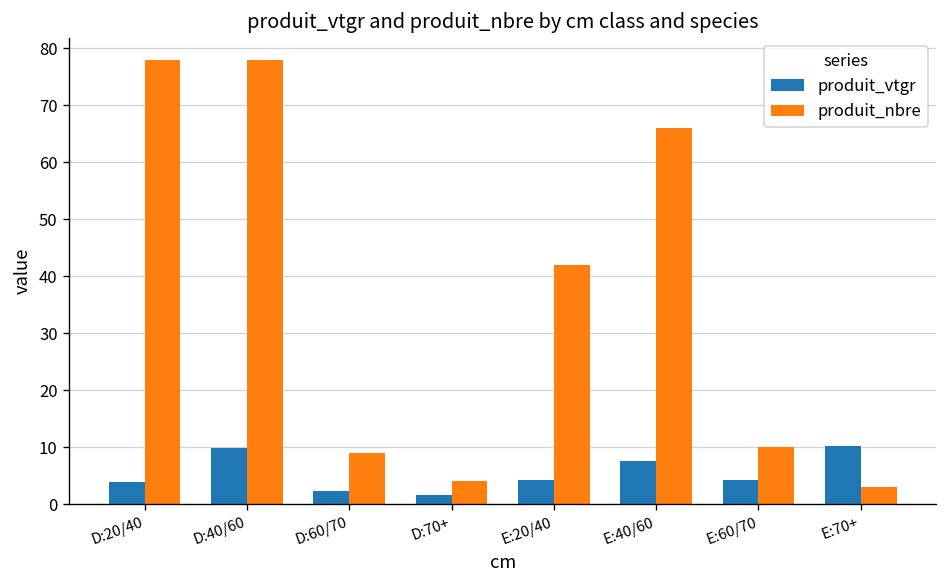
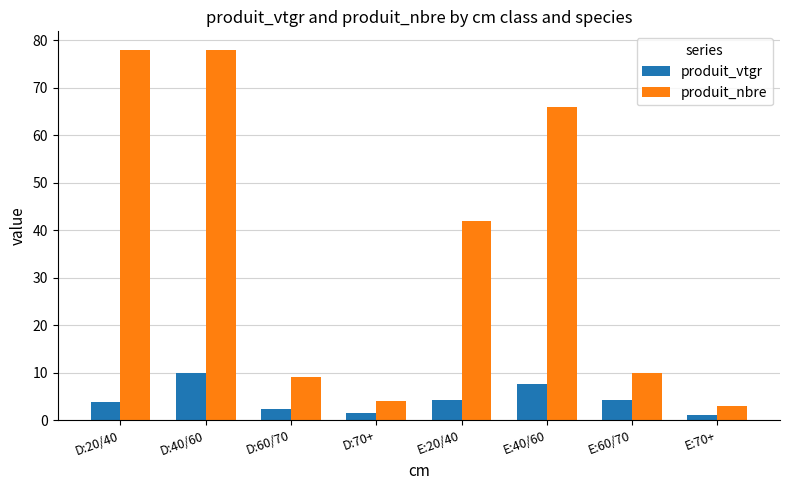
produit_vtgr, E:70+: 10 -> 1
